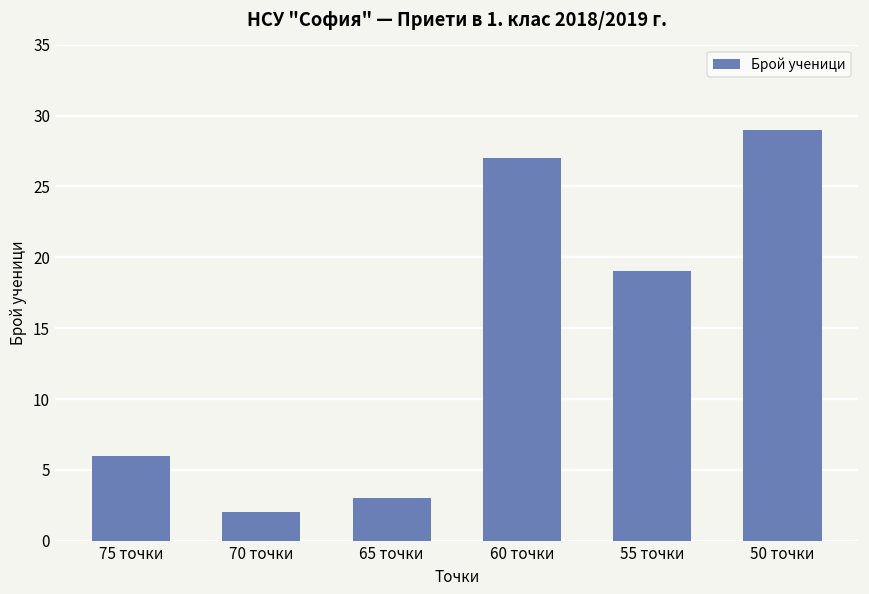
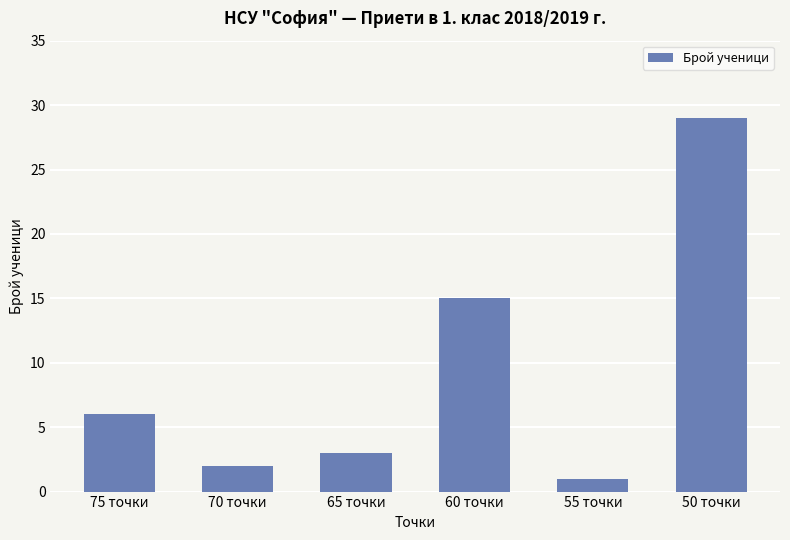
60 точки: 27 -> 15
55 точки: 19 -> 1
